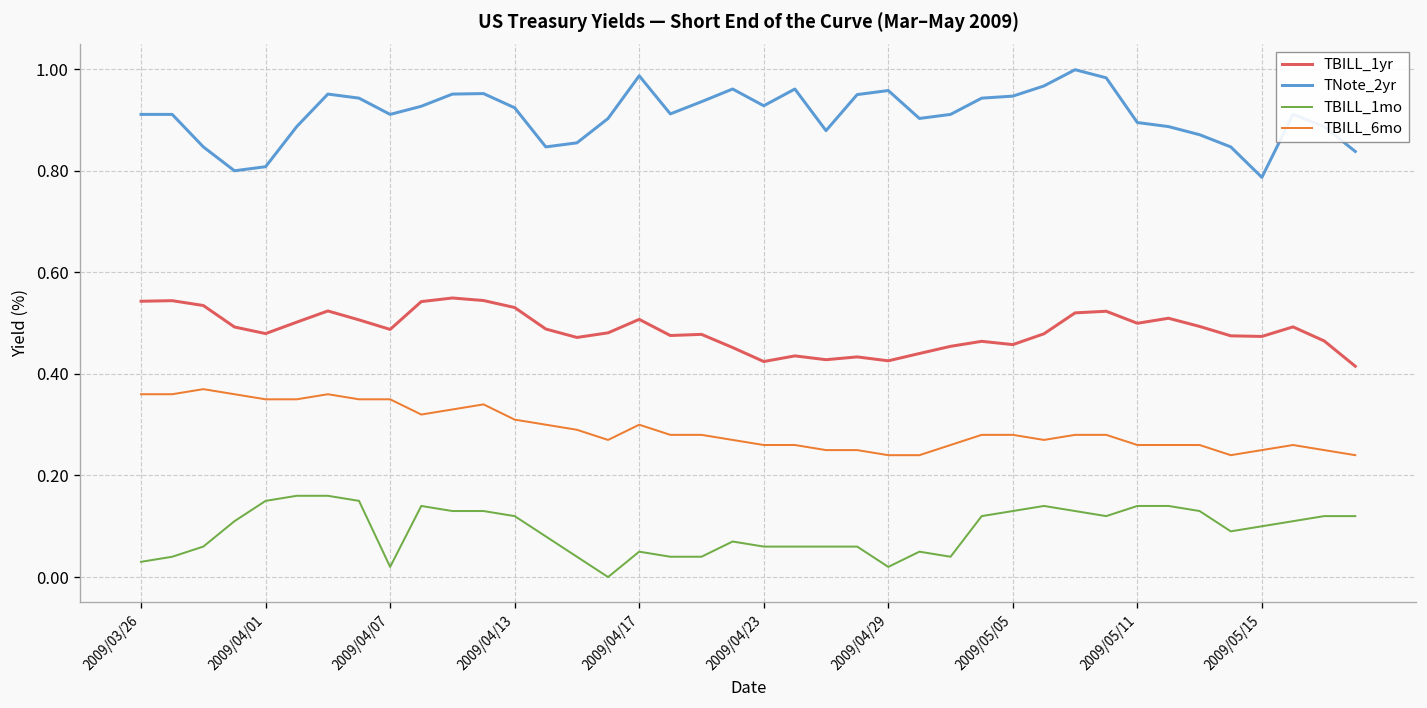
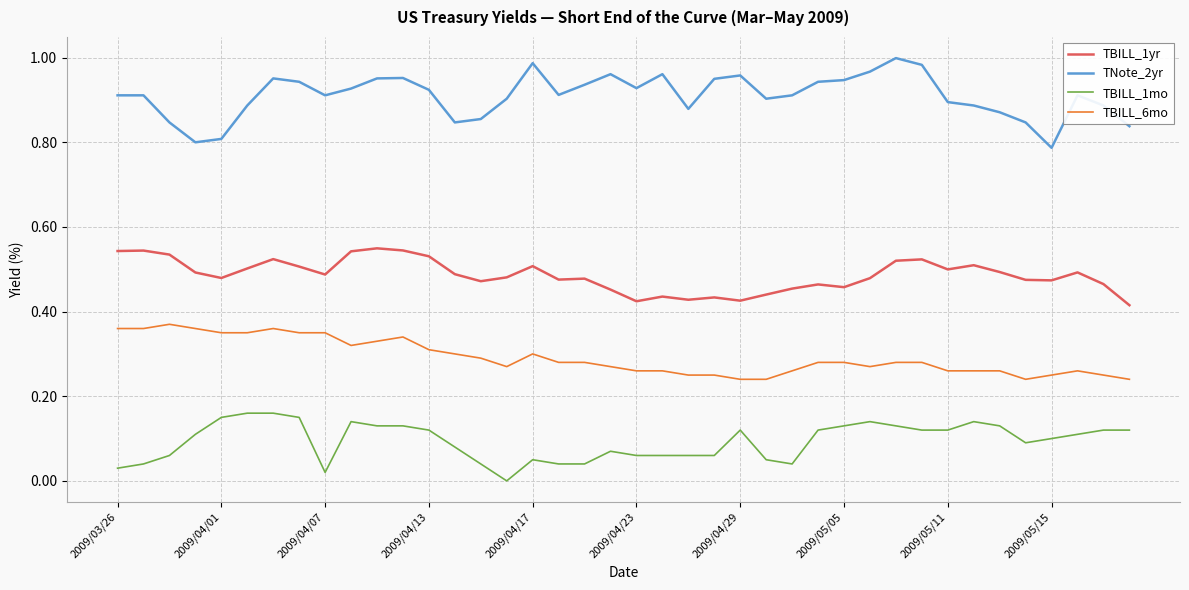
TBILL_1mo, 2009/04/29: 0.02 -> 0.12
TBILL_1mo, 2009/05/11: 0.14 -> 0.12
